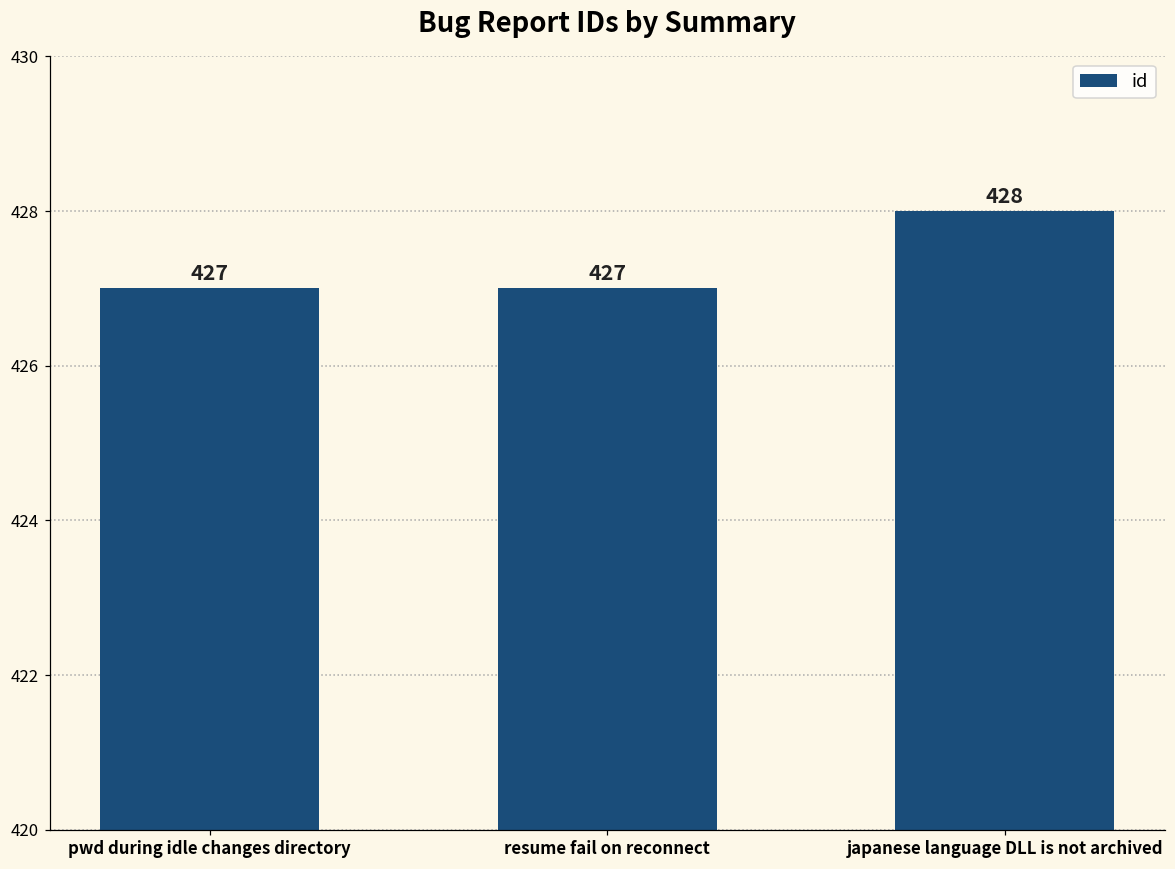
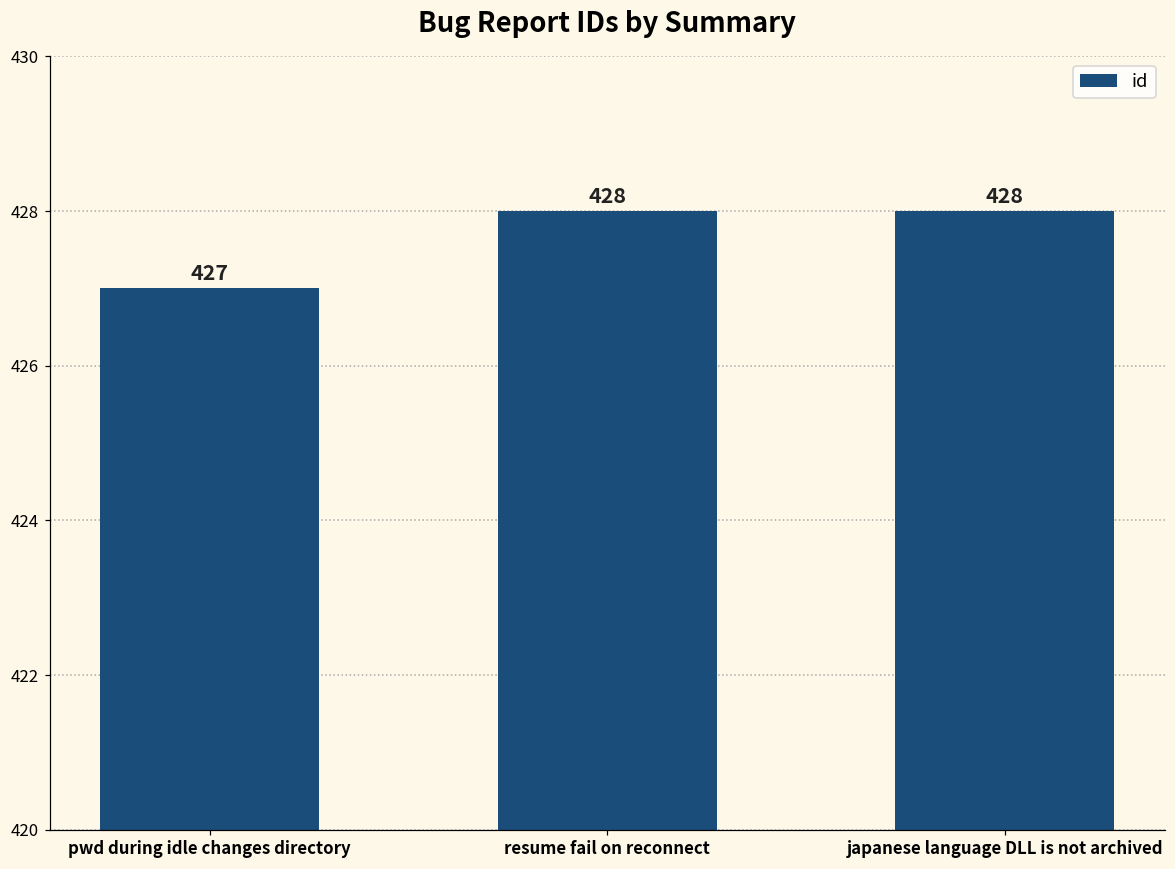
resume fail on reconnect: 427 -> 428
